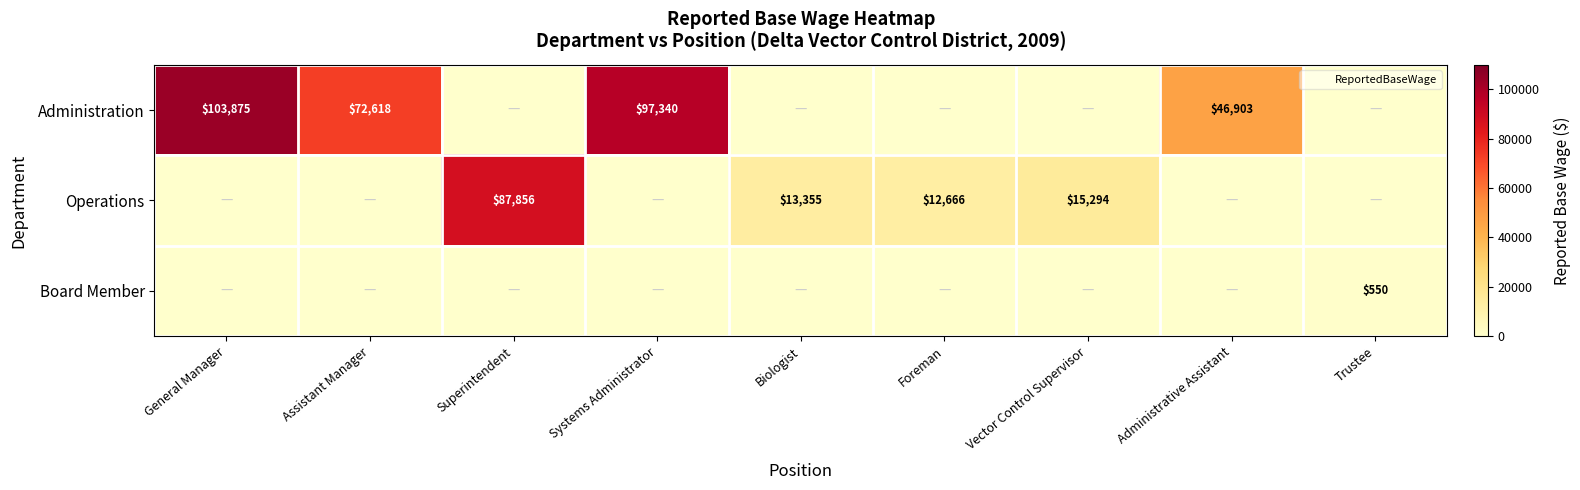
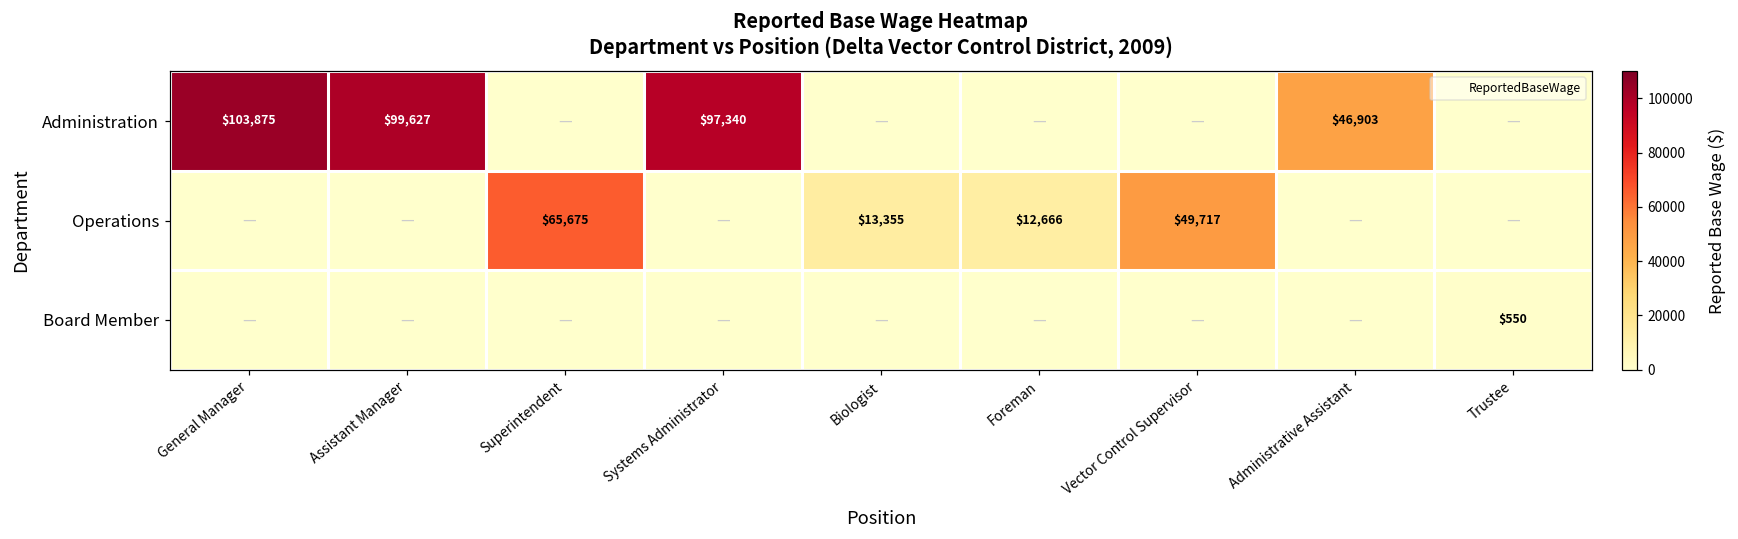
Administration, Assistant Manager: $72,618 -> $99,627
Operations, Superintendent: $87,856 -> $65,675
Operations, Vector Control Supervisor: $15,294 -> $49,717
